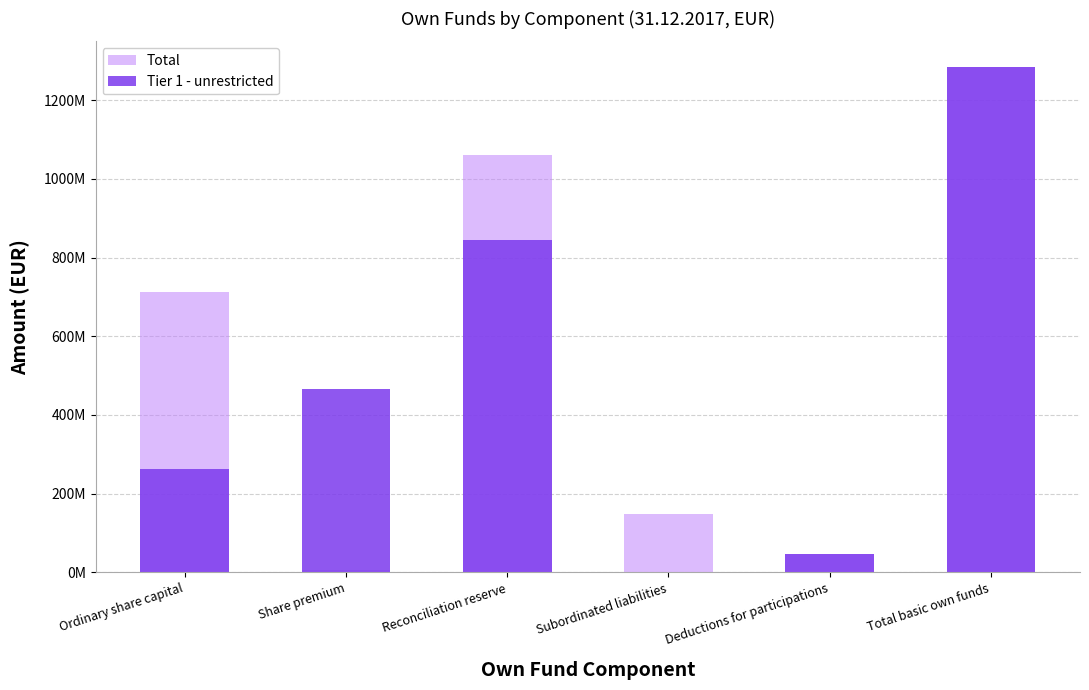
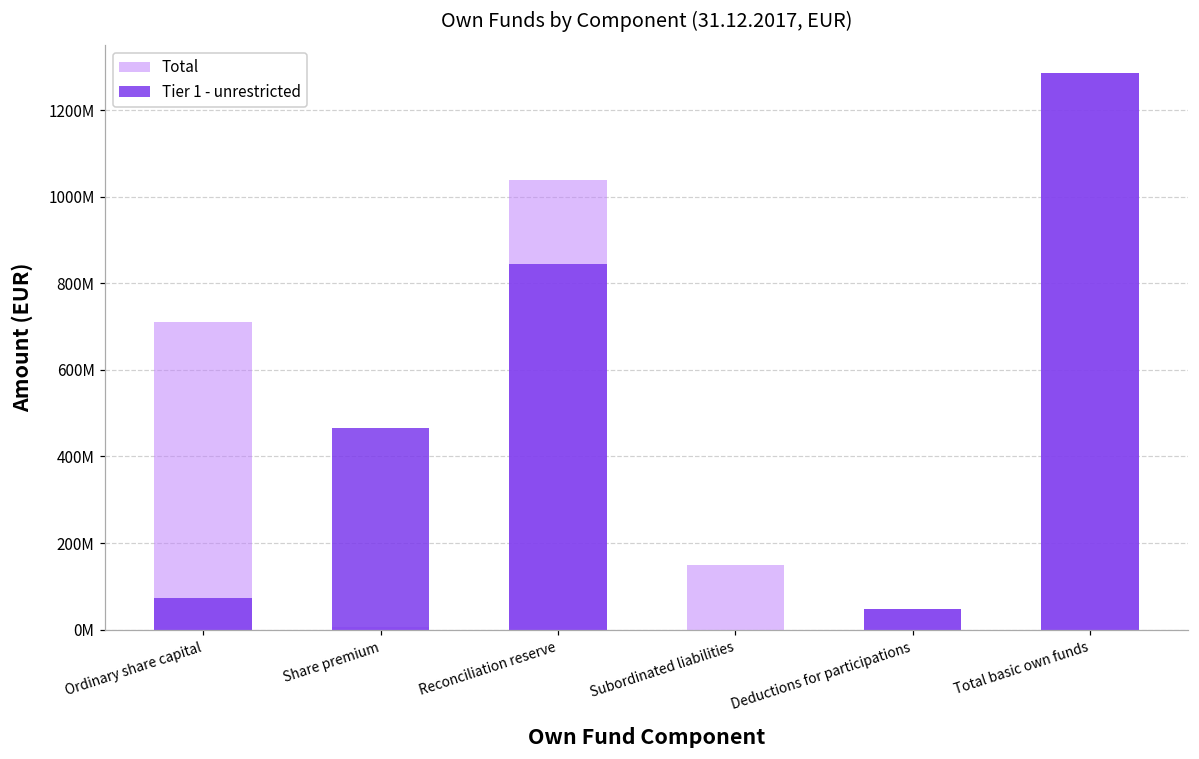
Tier 1 - unrestricted, Ordinary share capital: 260000000 -> 70000000
Total, Reconciliation reserve: 1060000000 -> 1040000000
